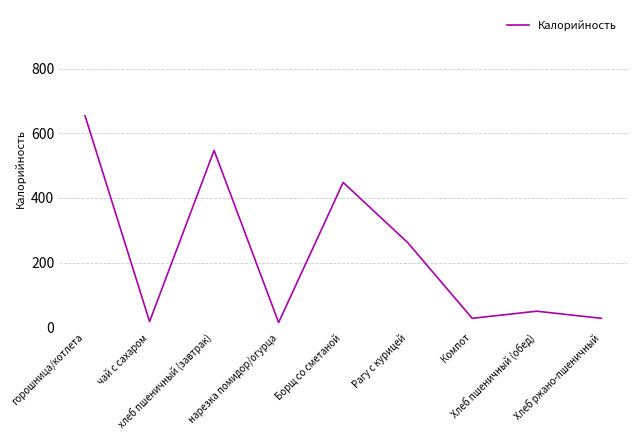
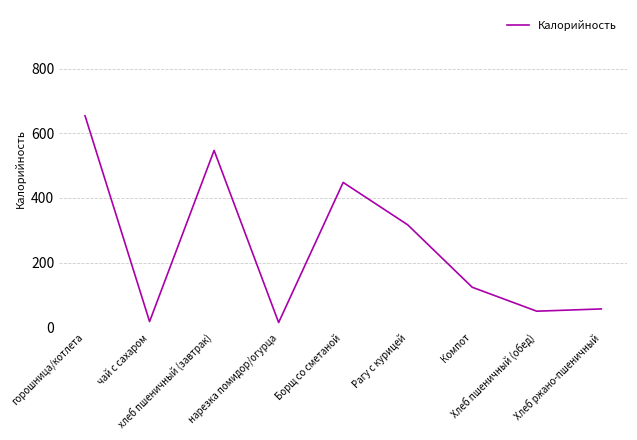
Рагу с курицей: 260 -> 320
Компот: 30 -> 120
Хлеб ржано-пшеничный: 30 -> 60
